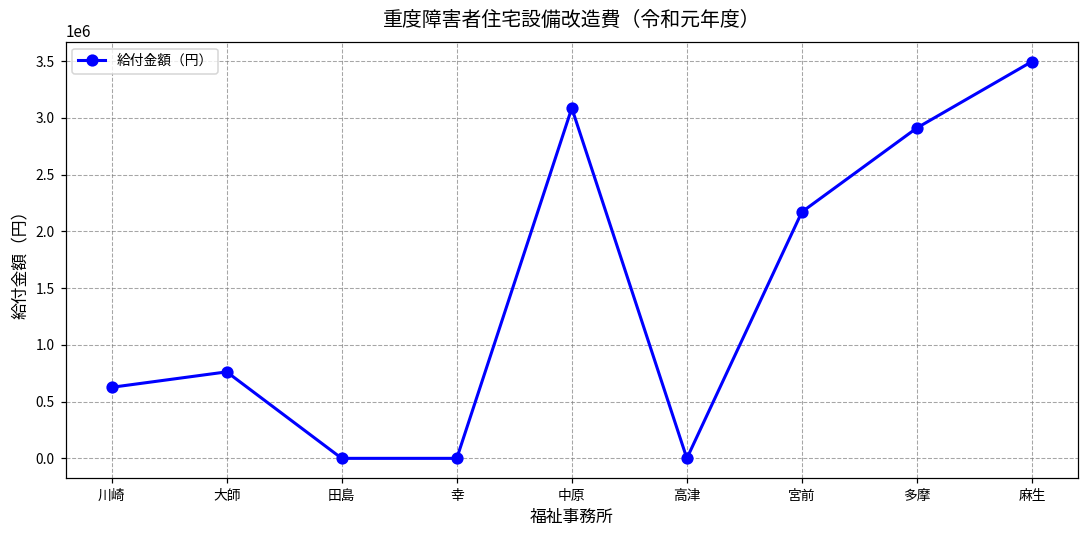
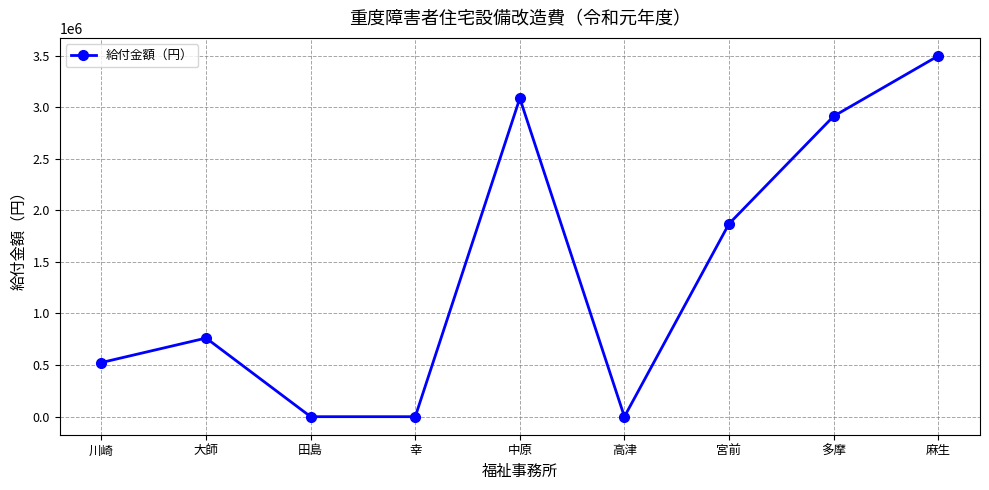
川崎: 630000 -> 520000
宮前: 2170000 -> 1870000
